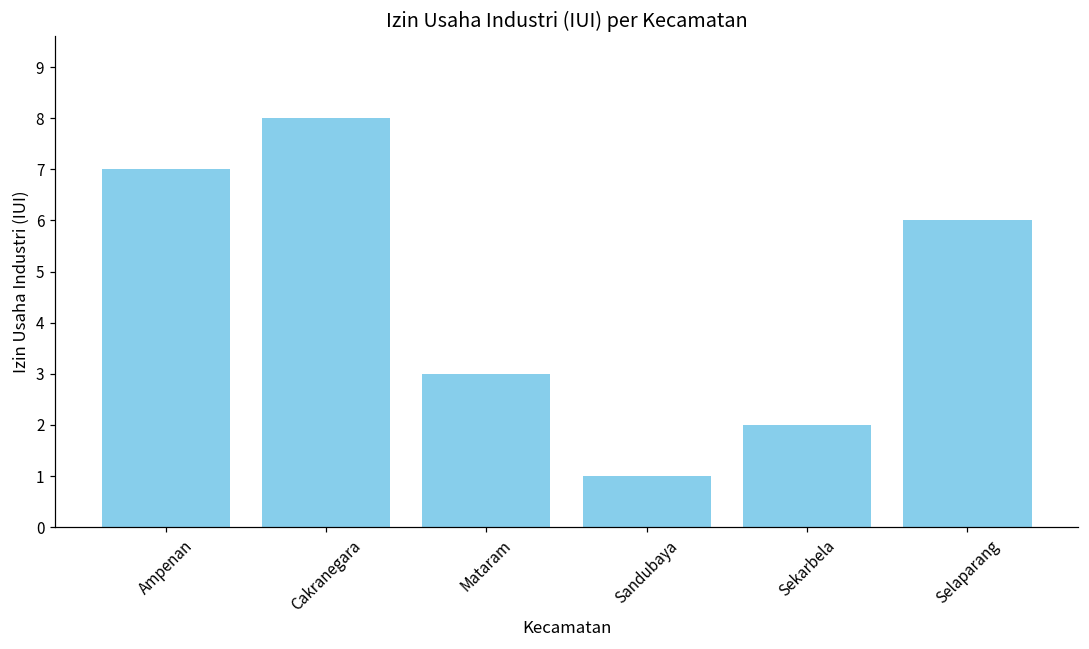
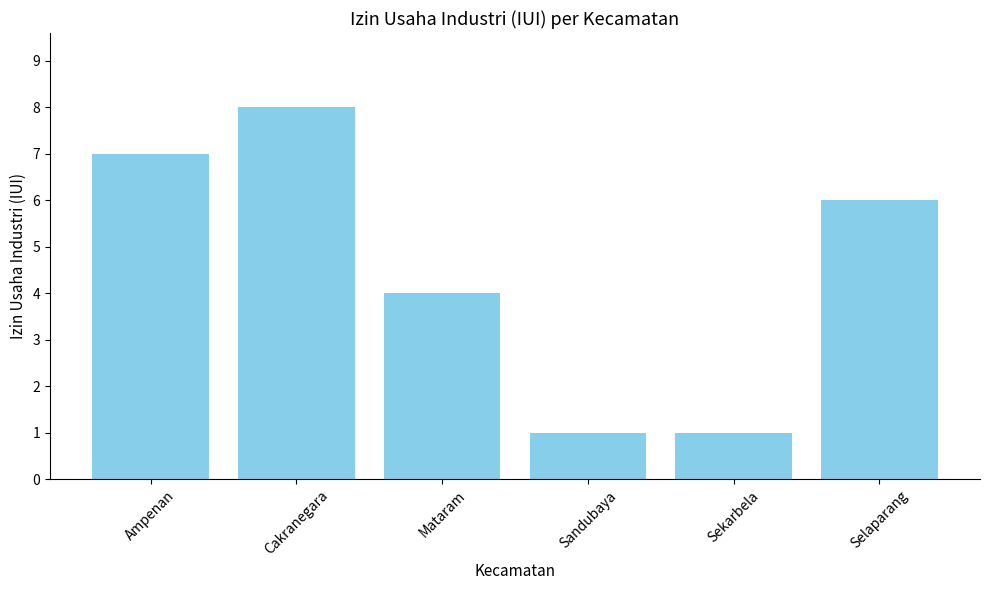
Mataram: 3 -> 4
Sekarbela: 2 -> 1
